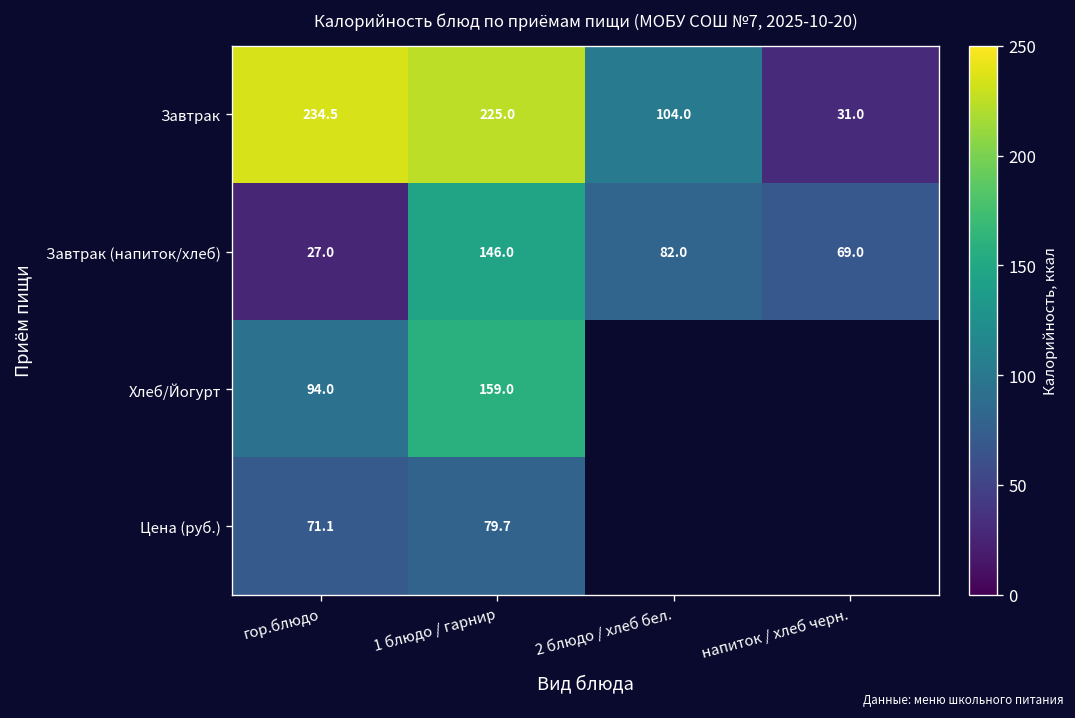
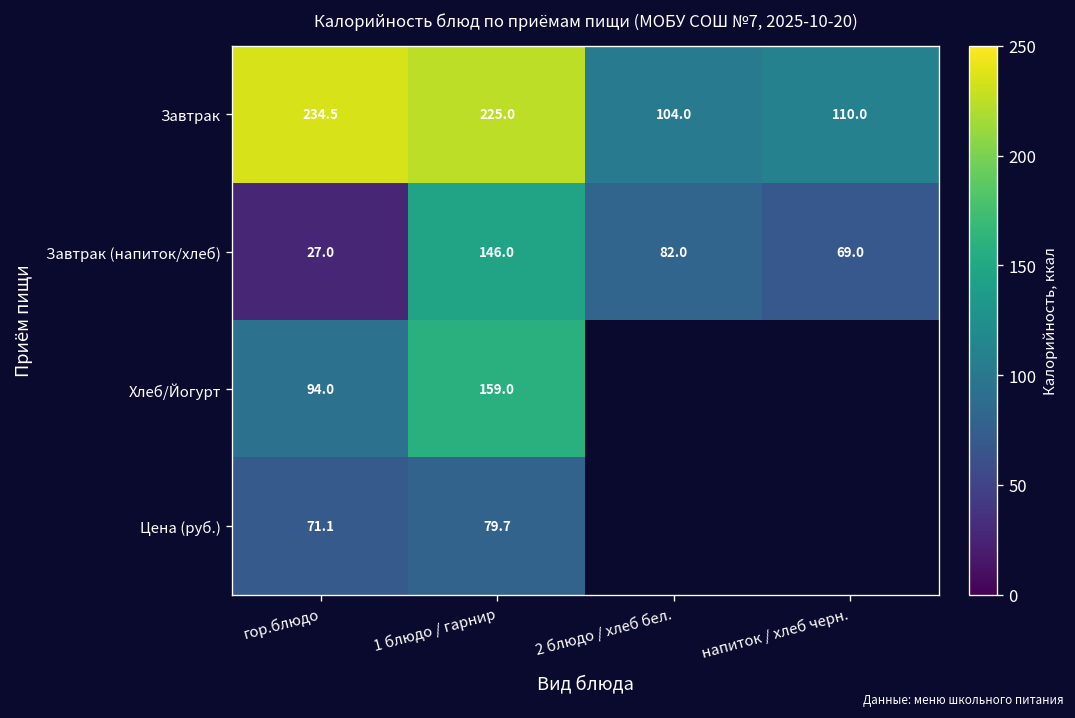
Завтрак, напиток / хлеб черн.: 31.0 -> 110.0
